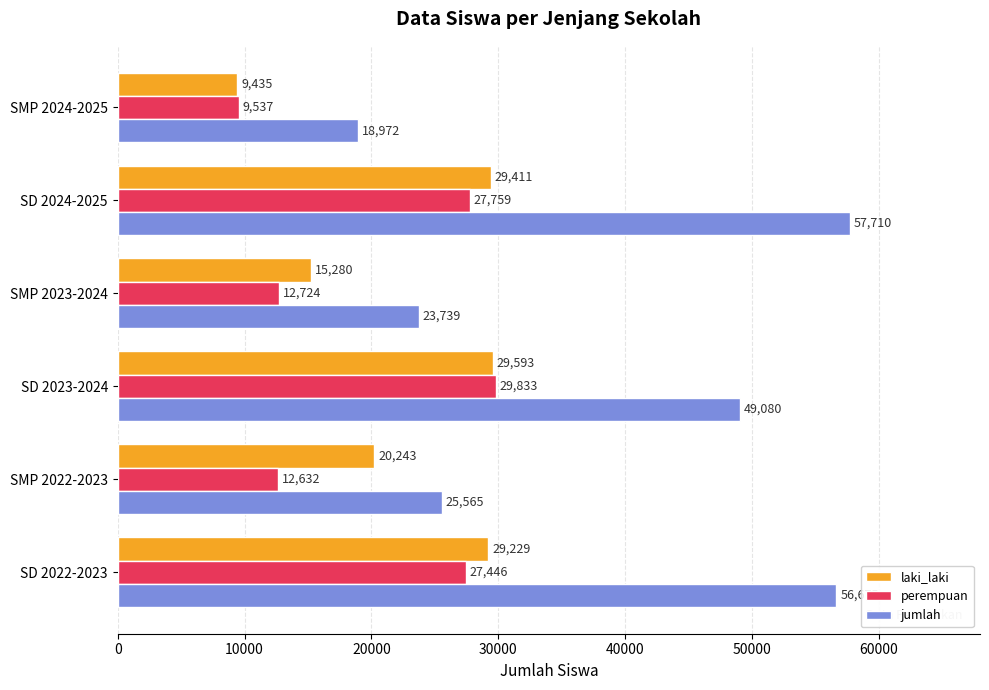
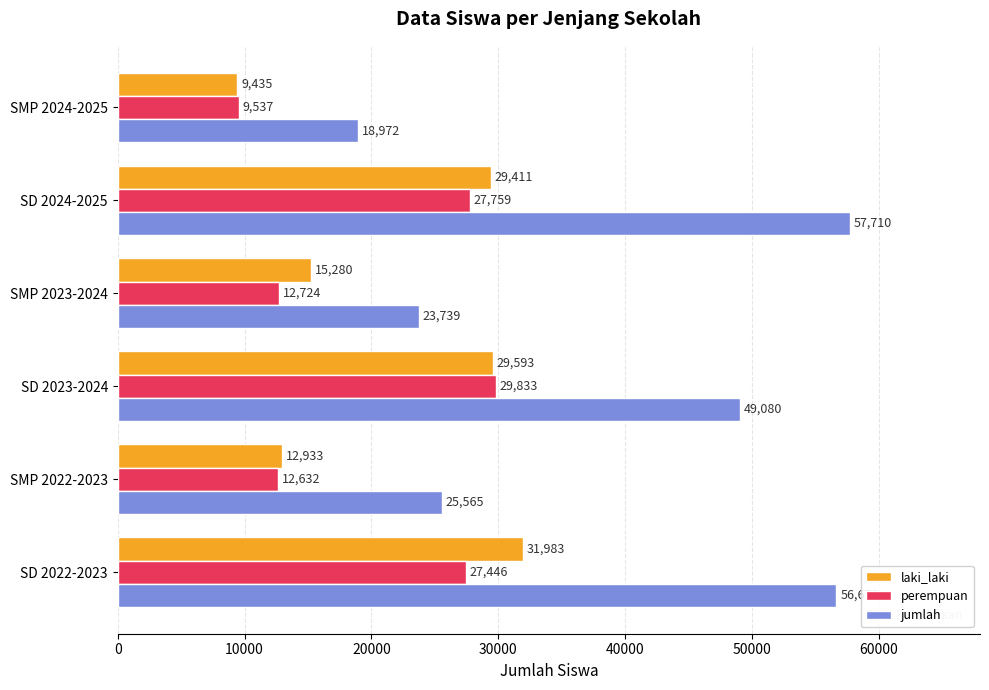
laki_laki, SMP 2022-2023: 20,243 -> 12,933
laki_laki, SD 2022-2023: 29,229 -> 31,983
